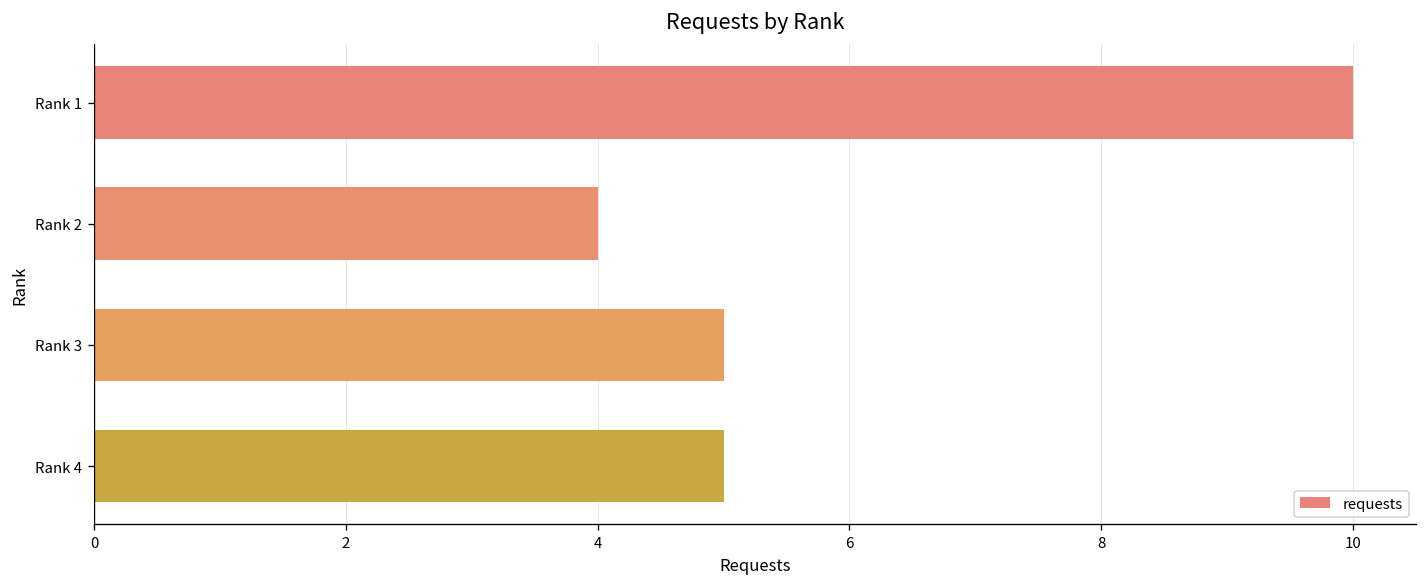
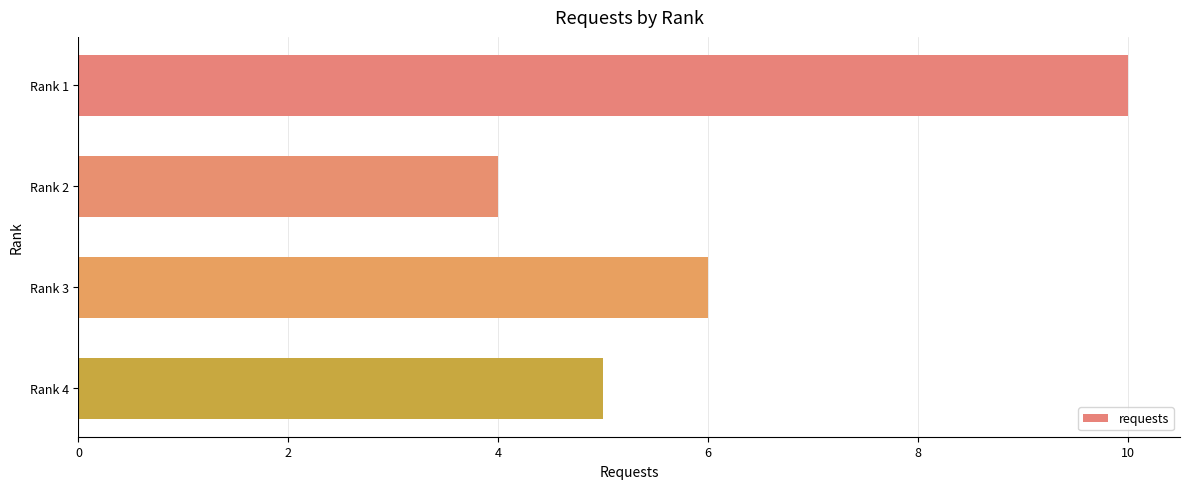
Rank 3: 5 -> 6
